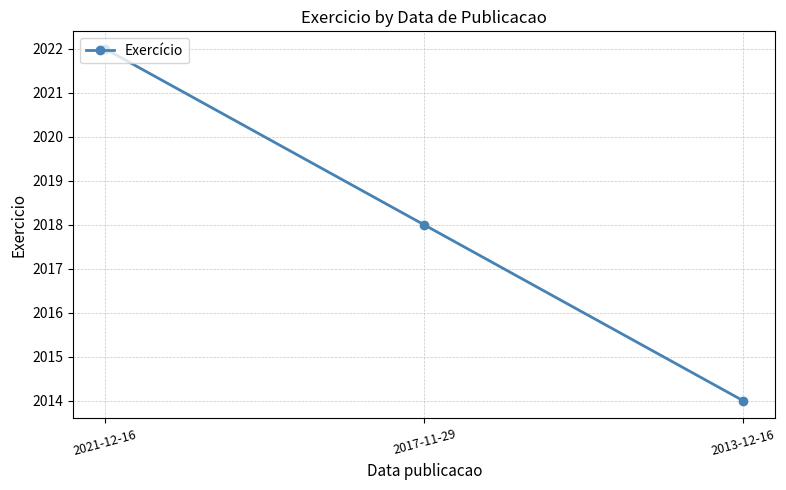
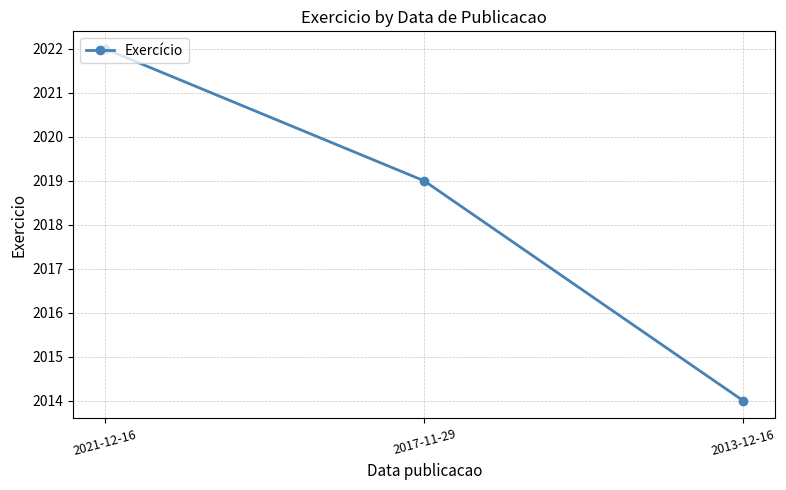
2017-11-29: 2018 -> 2019
